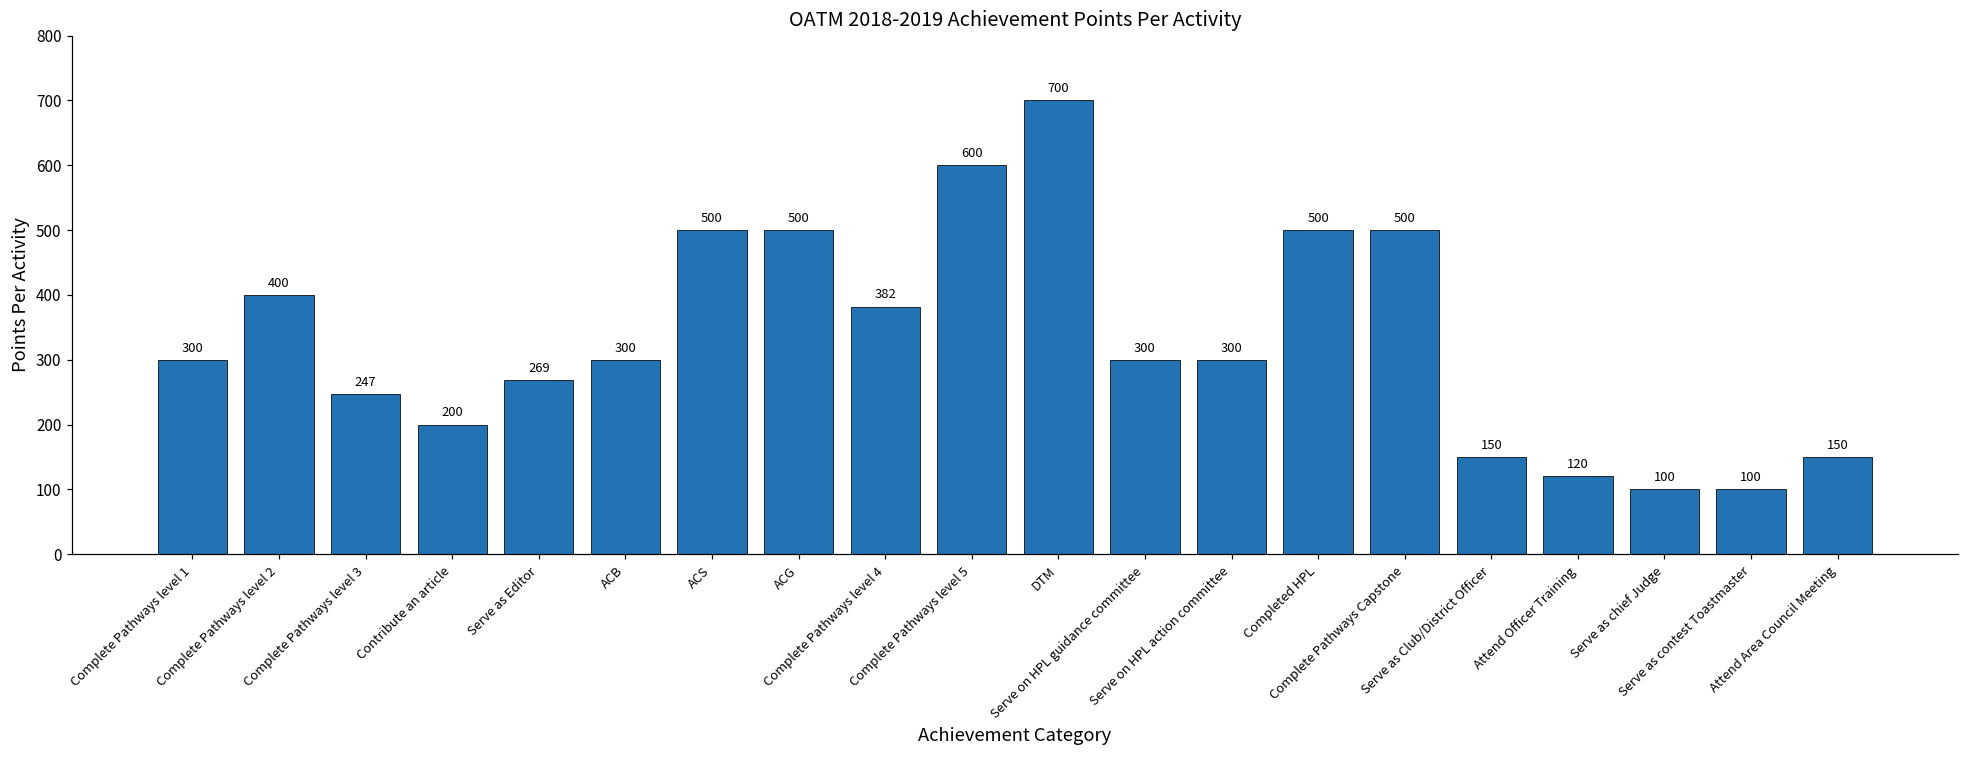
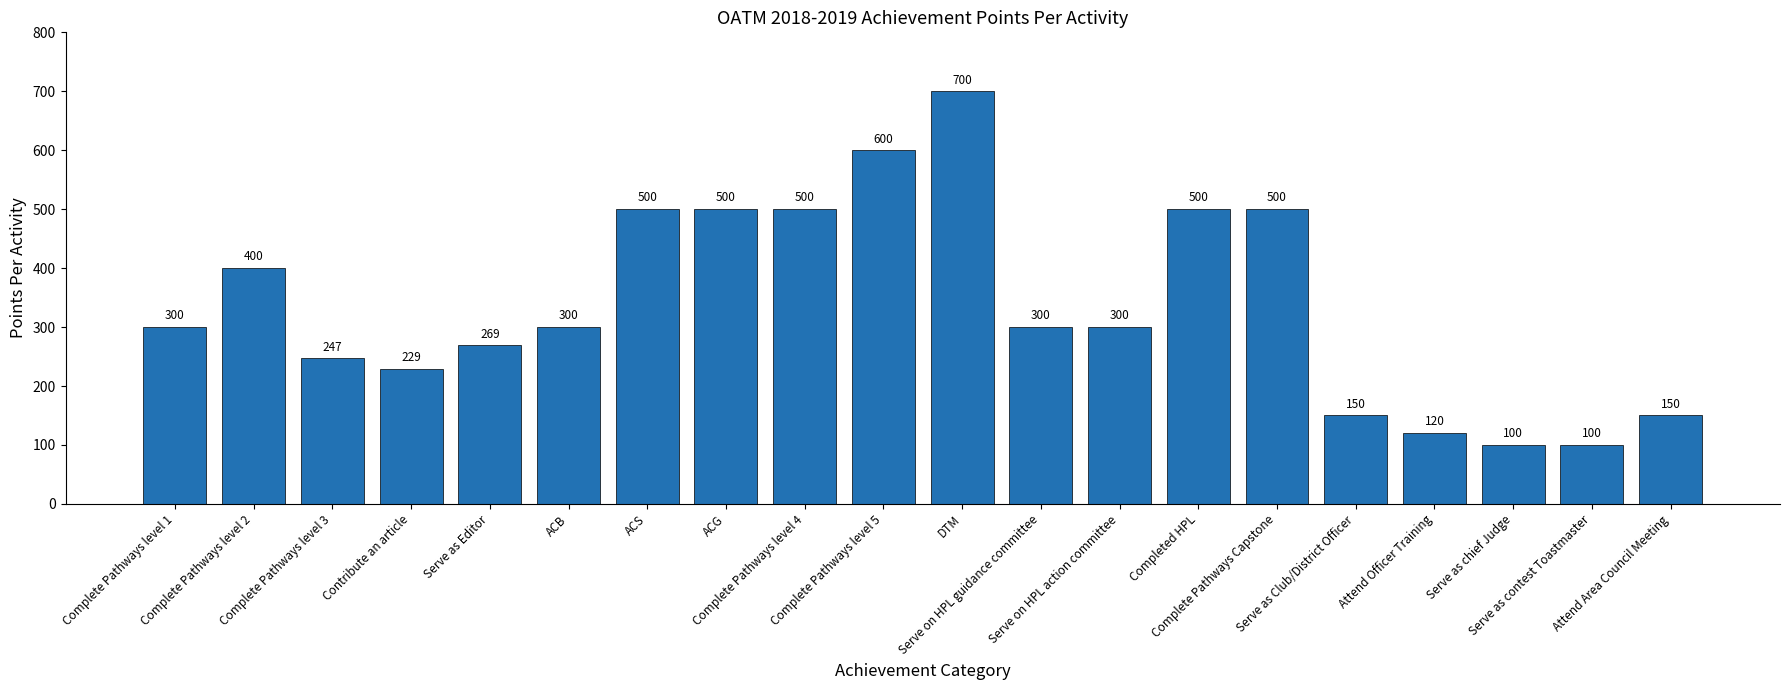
Contribute an article: 200 -> 229
Complete Pathways level 4: 382 -> 500
